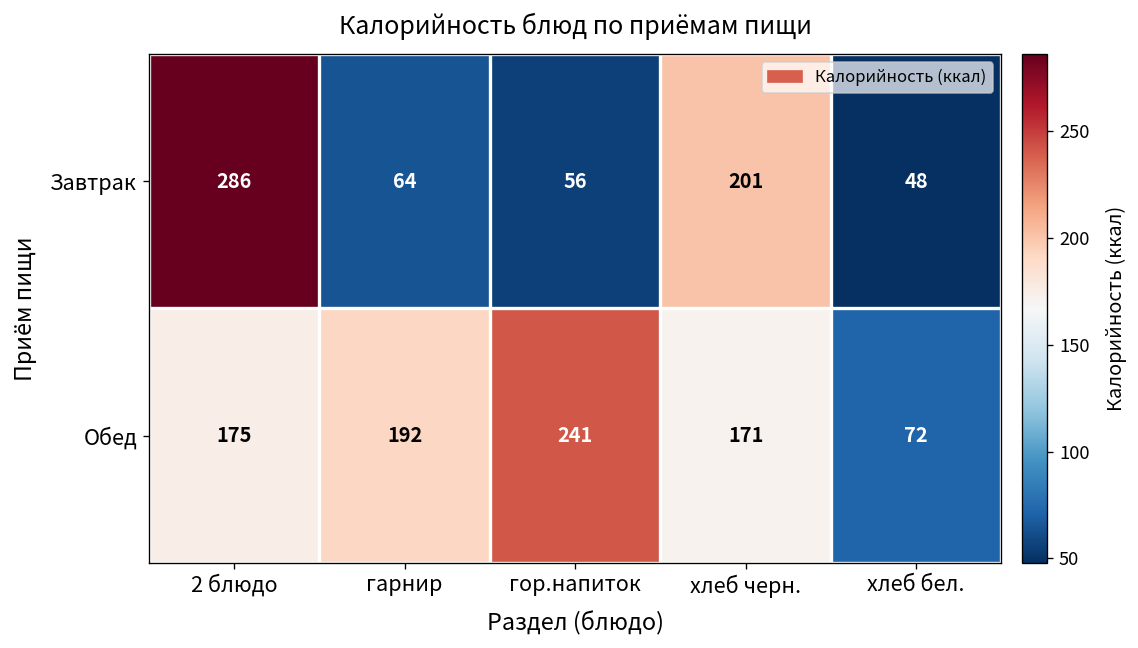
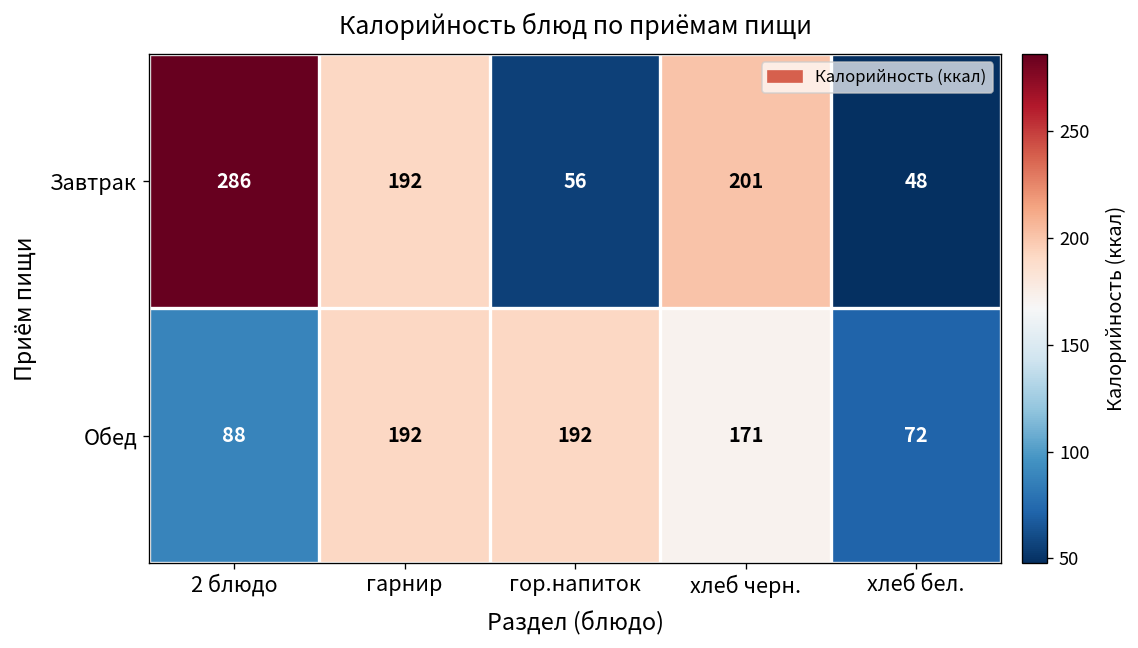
Завтрак, гарнир: 64 -> 192
Обед, 2 блюдо: 175 -> 88
Обед, гор.напиток: 241 -> 192
